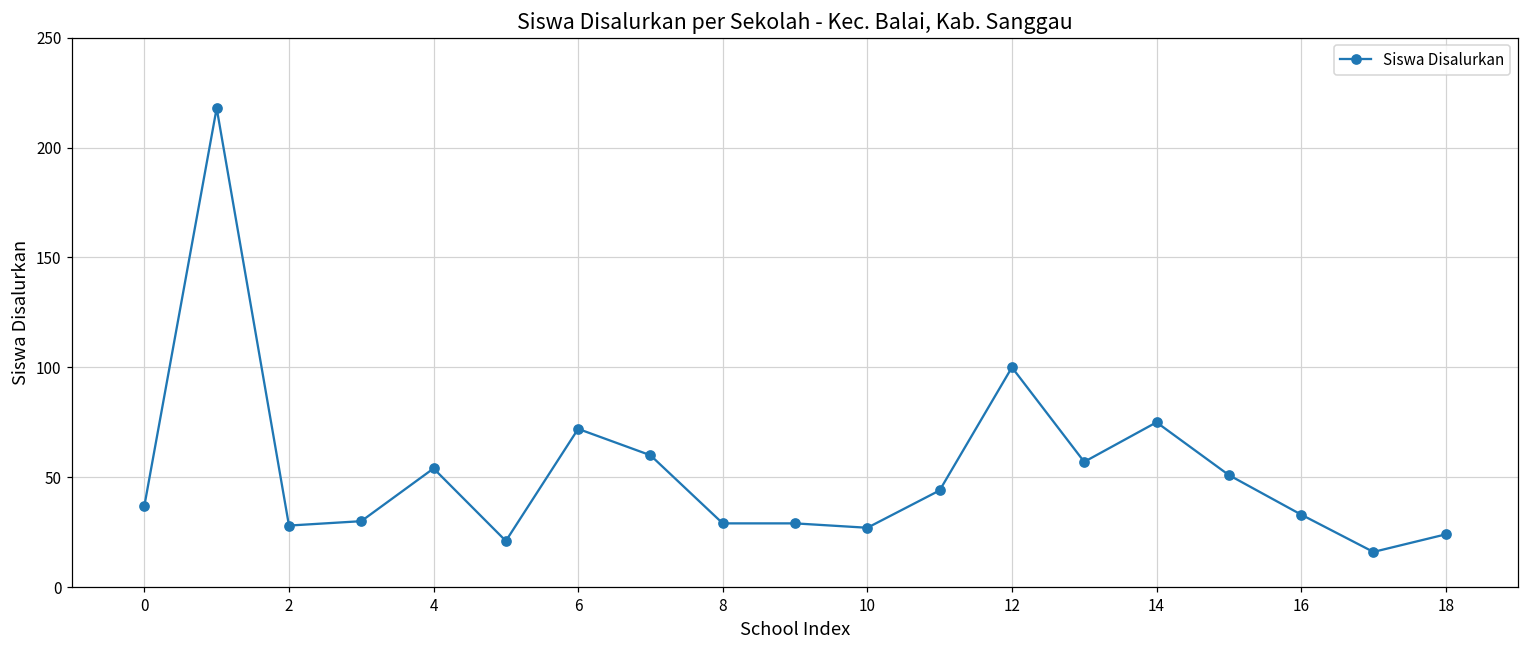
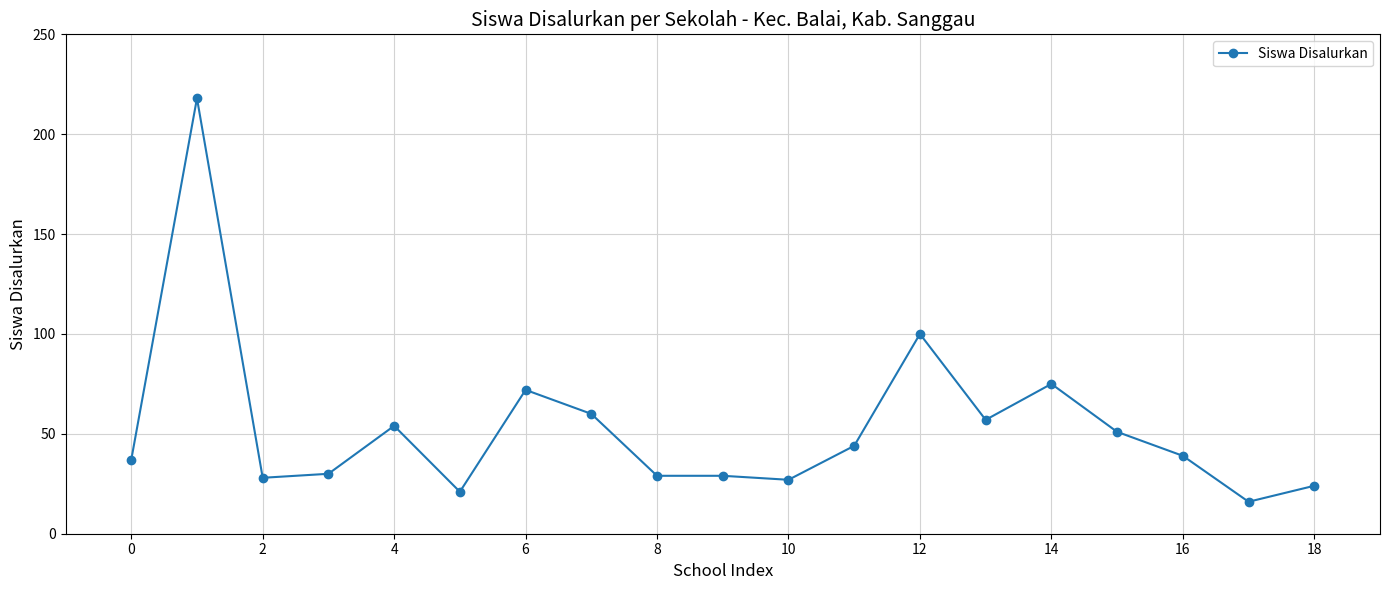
16: 33 -> 39
